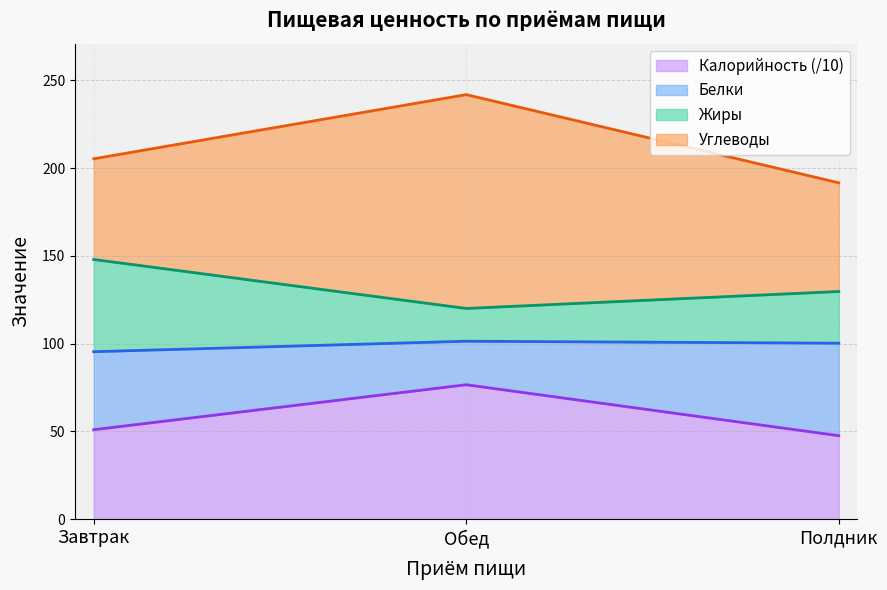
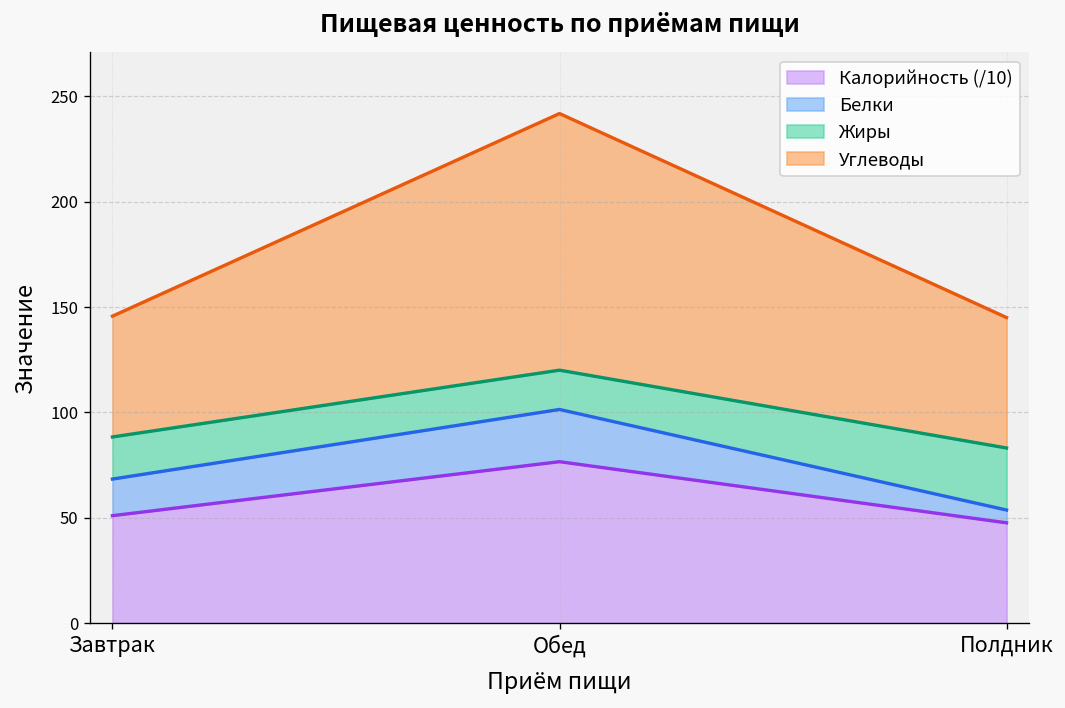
Белки, Завтрак: 44 -> 17
Жиры, Завтрак: 53 -> 20
Белки, Полдник: 53 -> 6
